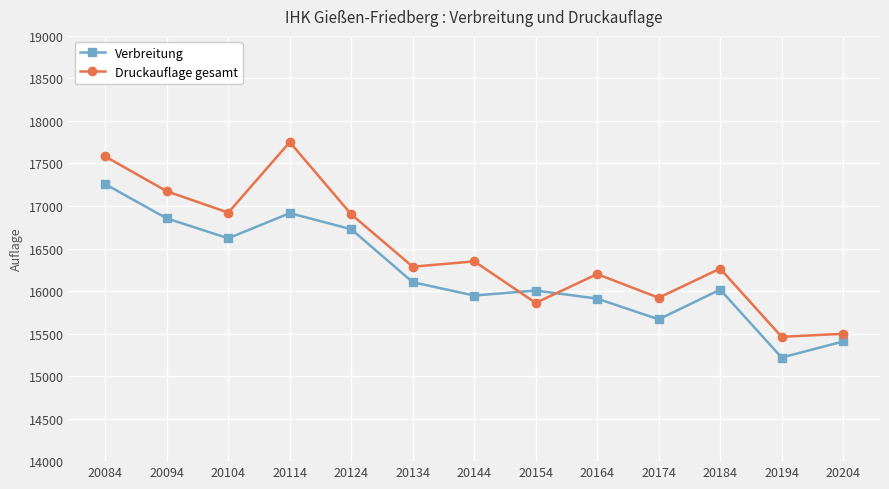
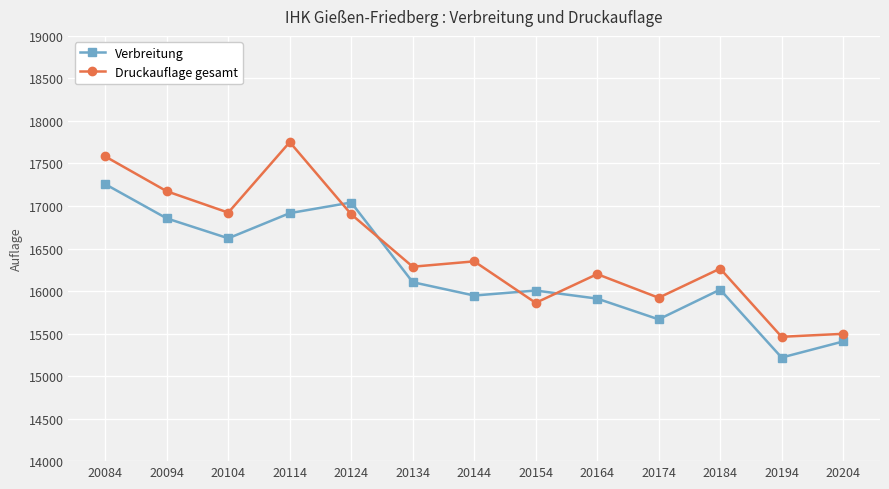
Verbreitung, 20124: 16700 -> 17000
